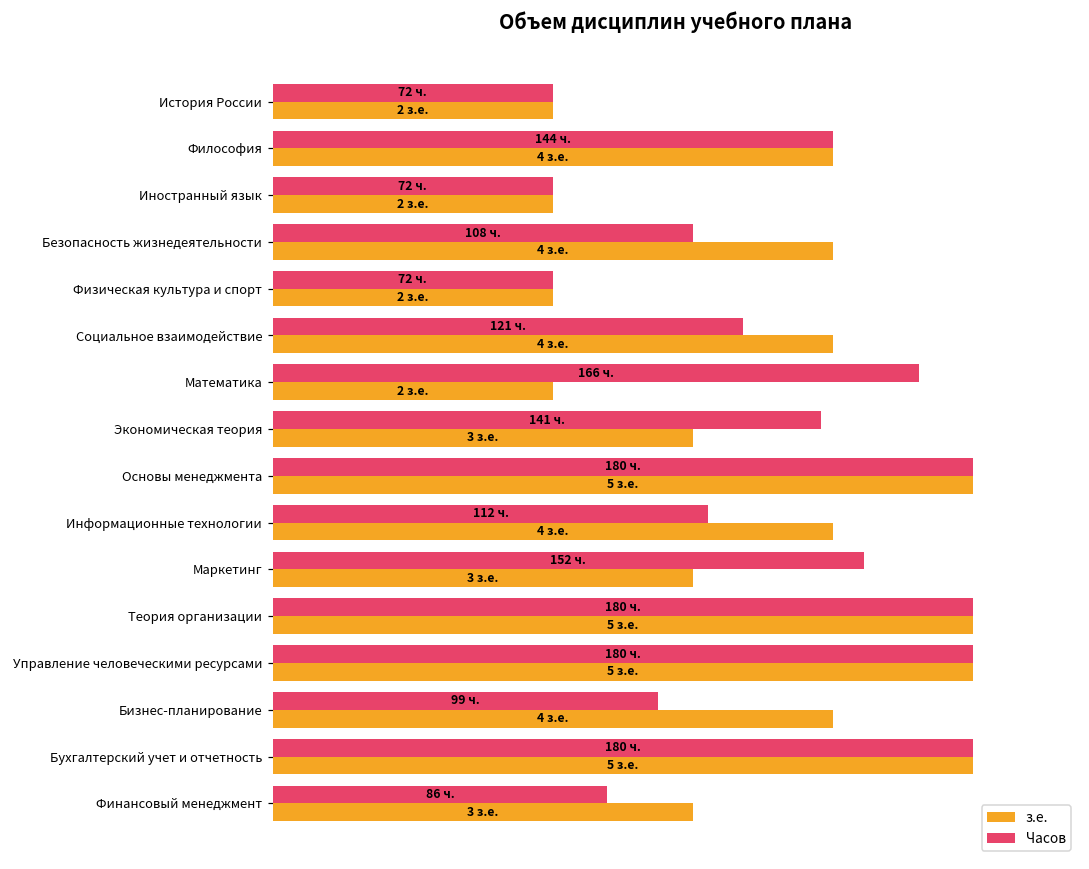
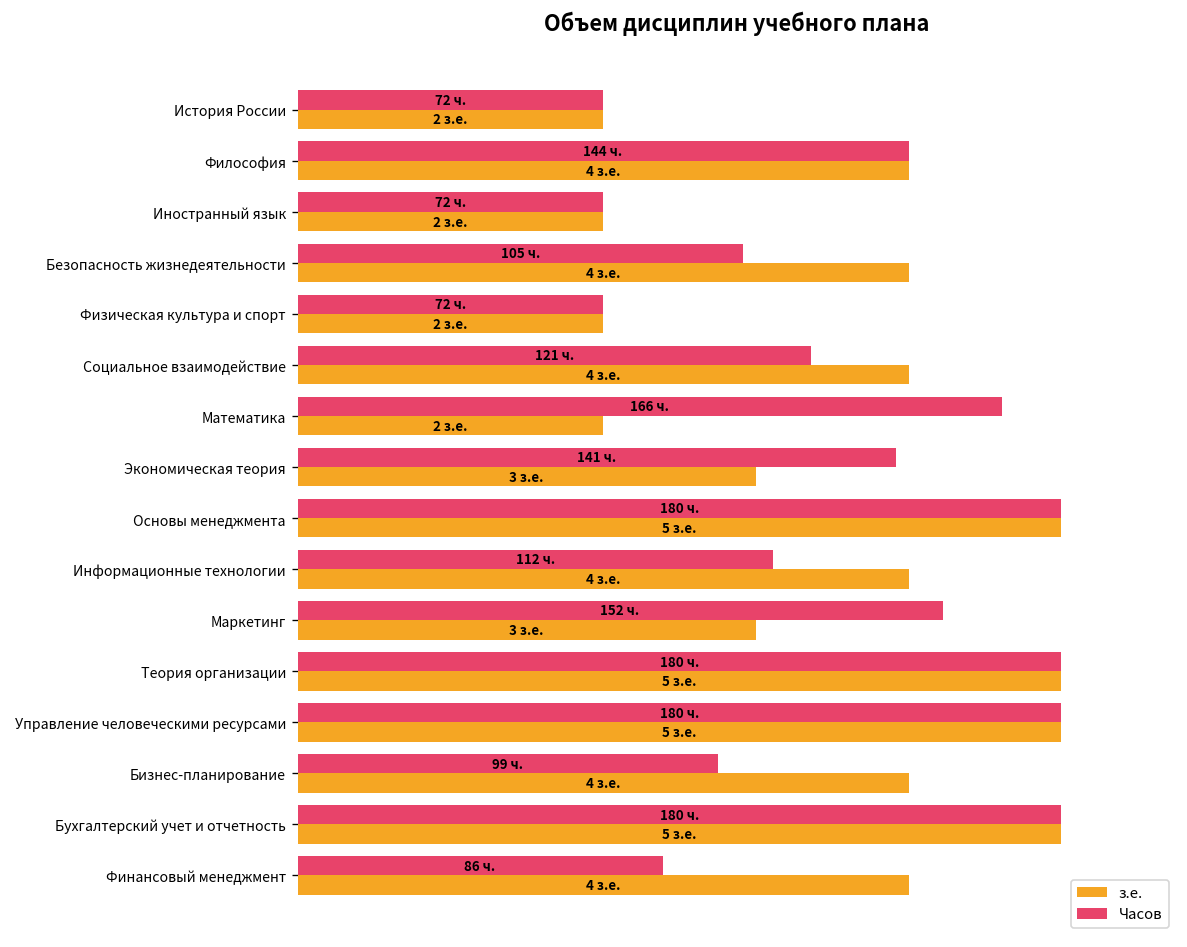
Часов, Безопасность жизнедеятельности: 108 -> 105
з.е., Финансовый менеджмент: 3 -> 4
